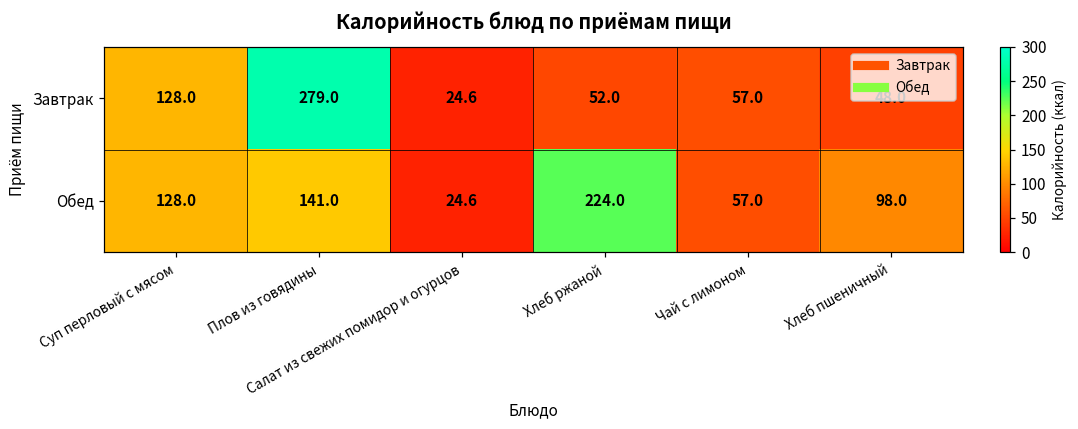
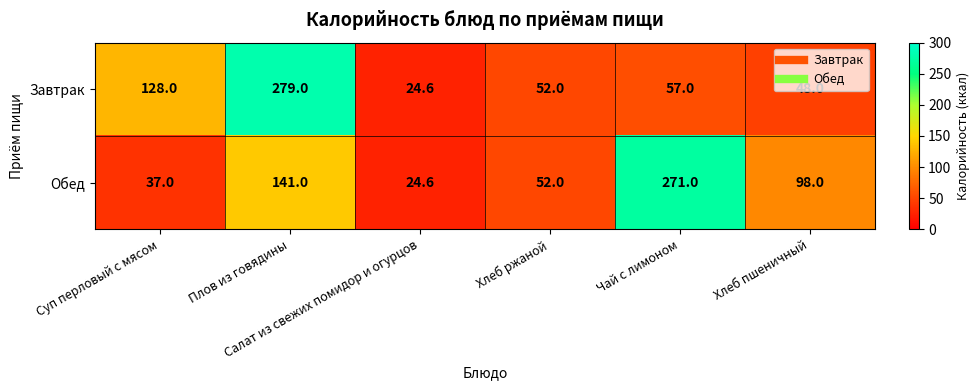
Обед, Суп перловый с мясом: 128.0 -> 37.0
Обед, Хлеб ржаной: 224.0 -> 52.0
Обед, Чай с лимоном: 57.0 -> 271.0
